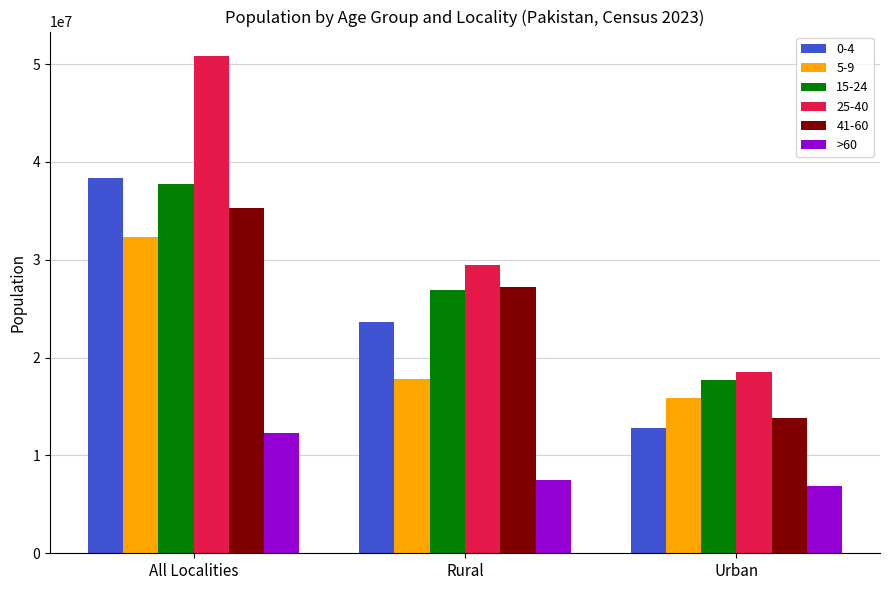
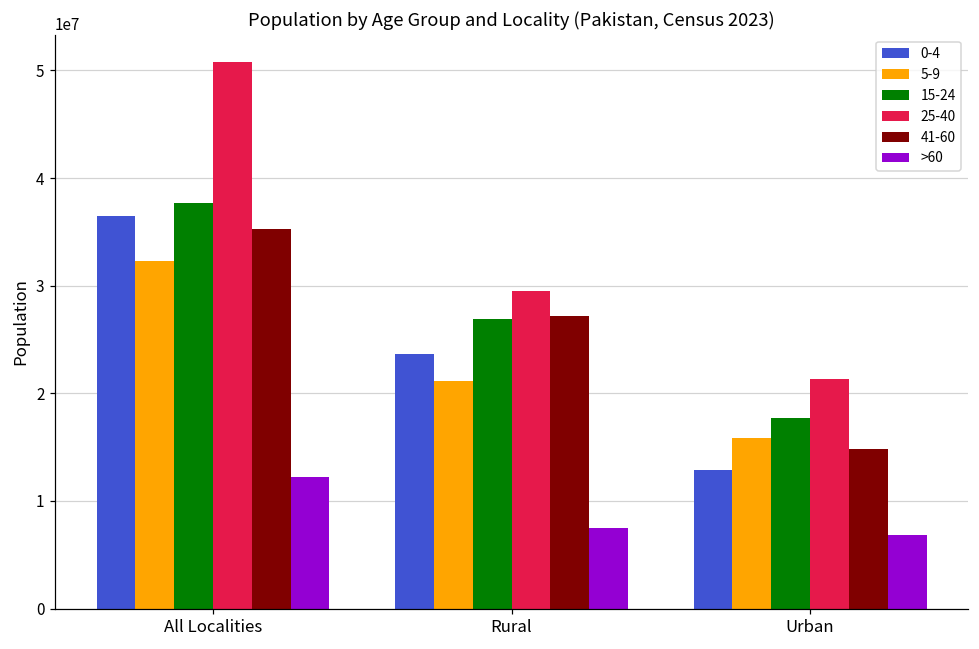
0-4, All Localities: 38000000 -> 36000000
5-9, Rural: 18000000 -> 21000000
25-40, Urban: 19000000 -> 21000000
41-60, Urban: 14000000 -> 15000000
